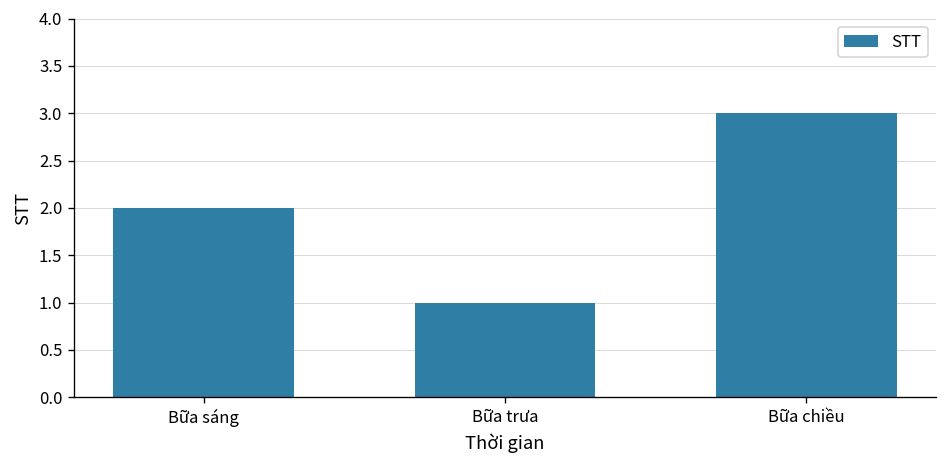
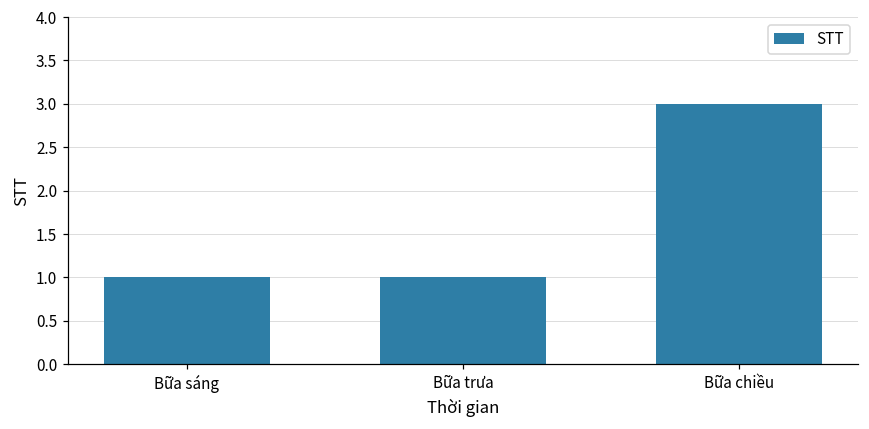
Bữa sáng: 2 -> 1
